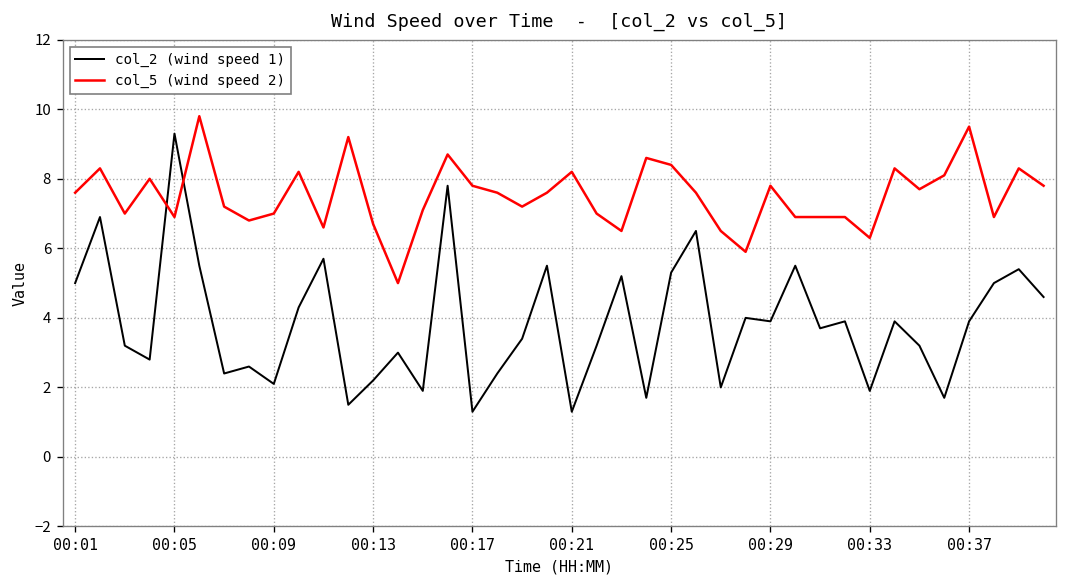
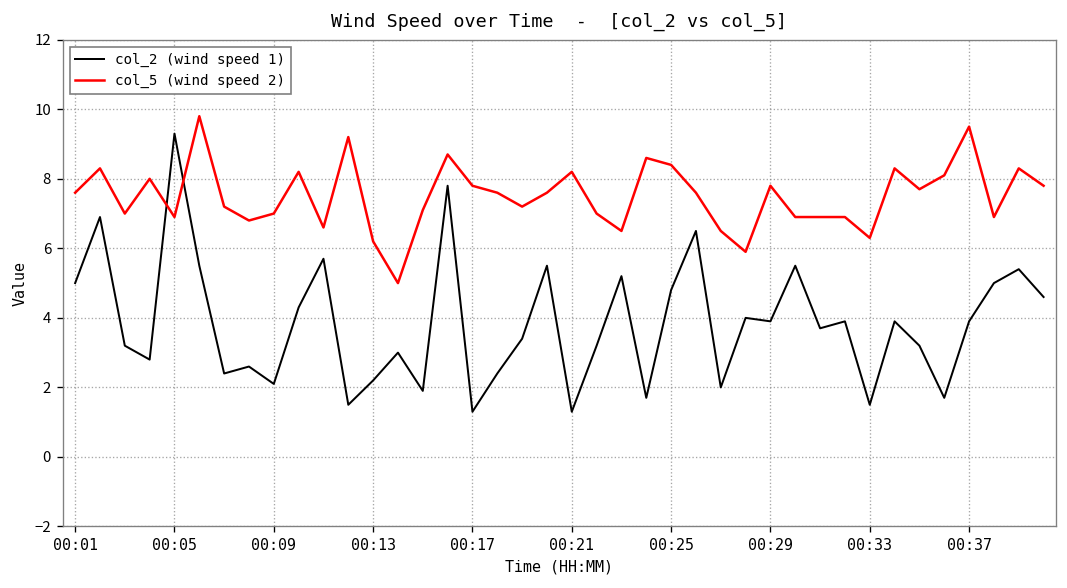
col_5 (wind speed 2), 00:13: 6.7 -> 6.2
col_2 (wind speed 1), 00:25: 5.3 -> 4.8
col_2 (wind speed 1), 00:33: 1.9 -> 1.5
